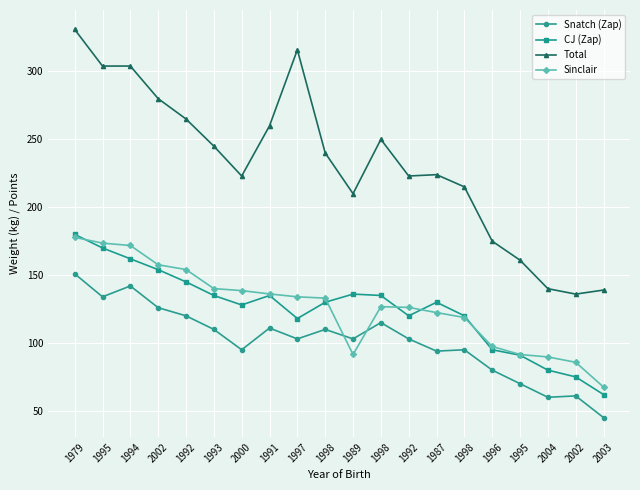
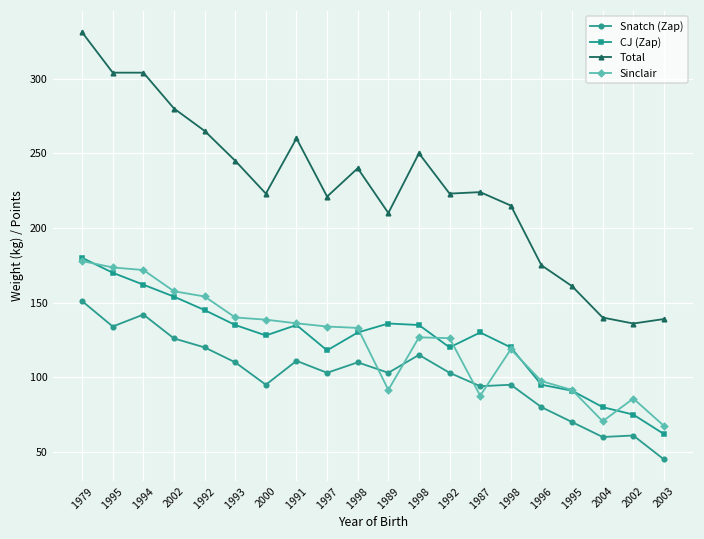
Total, 1997: 316 -> 221
Sinclair, 1987: 122 -> 88
Sinclair, 2004: 90 -> 71
